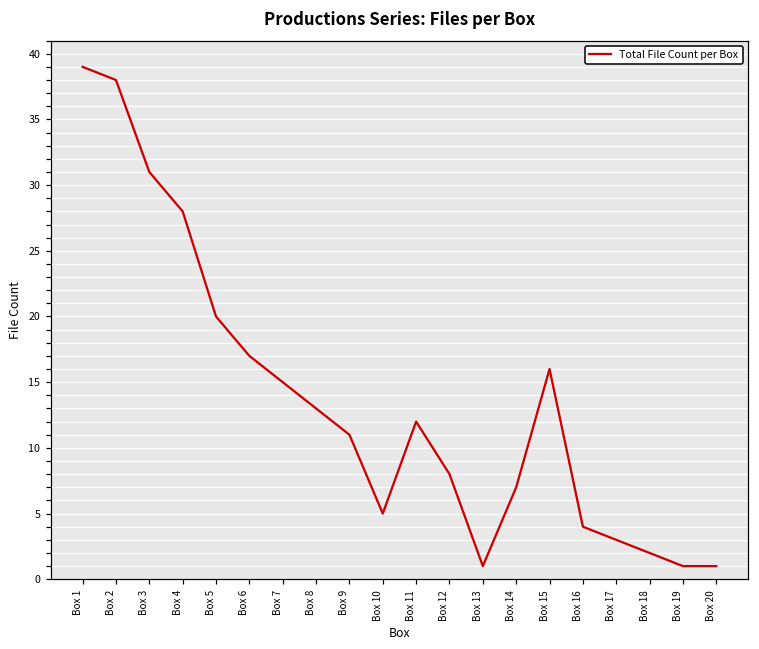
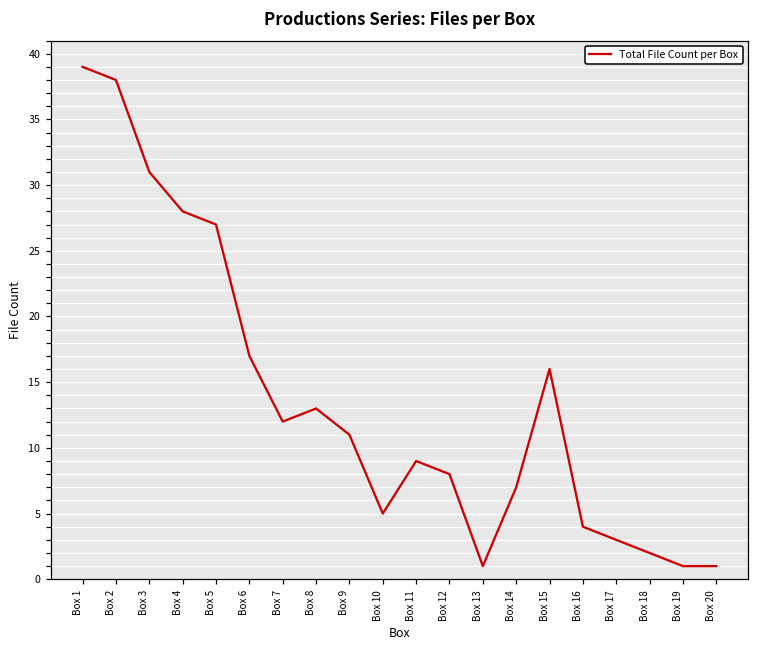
Box 5: 20 -> 27
Box 7: 15 -> 12
Box 11: 12 -> 9
